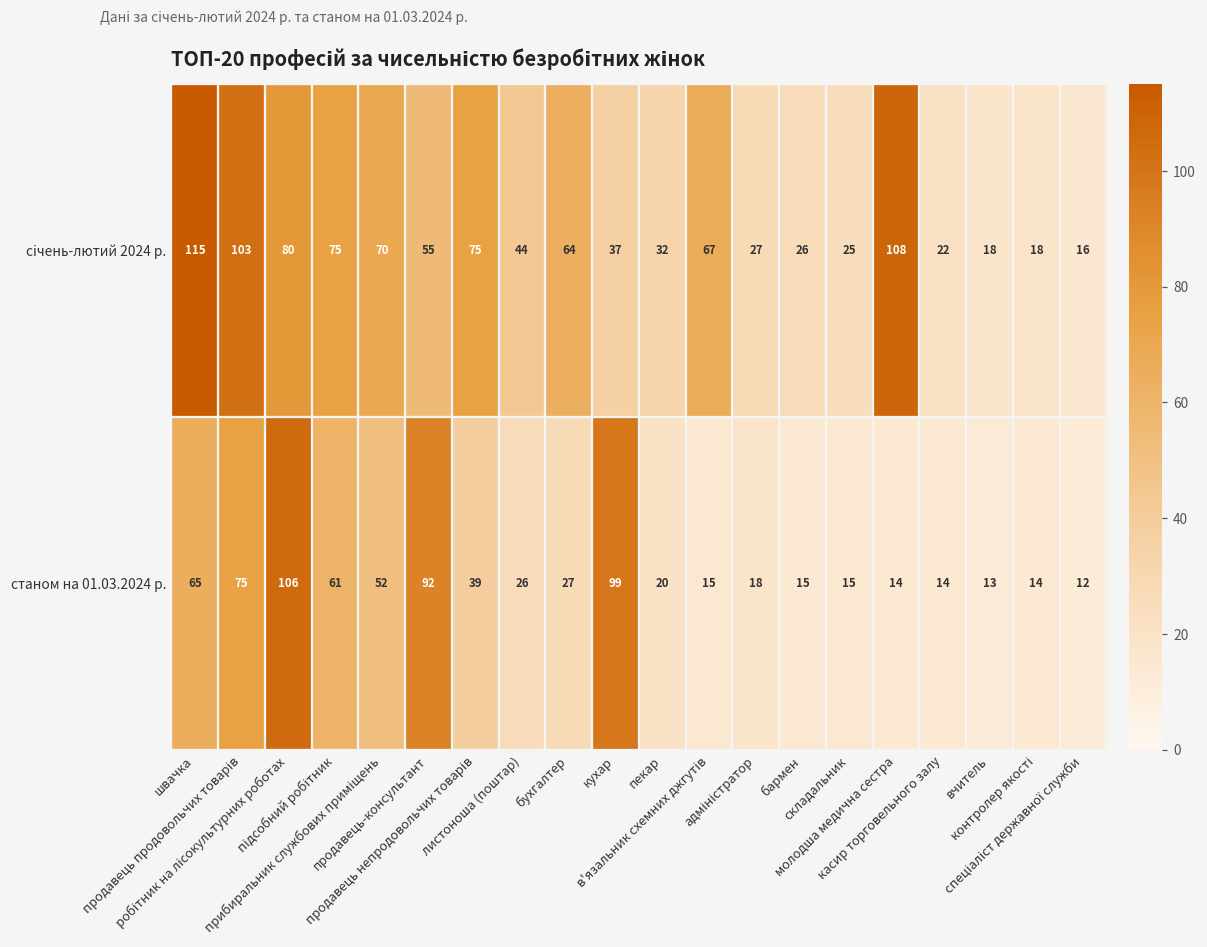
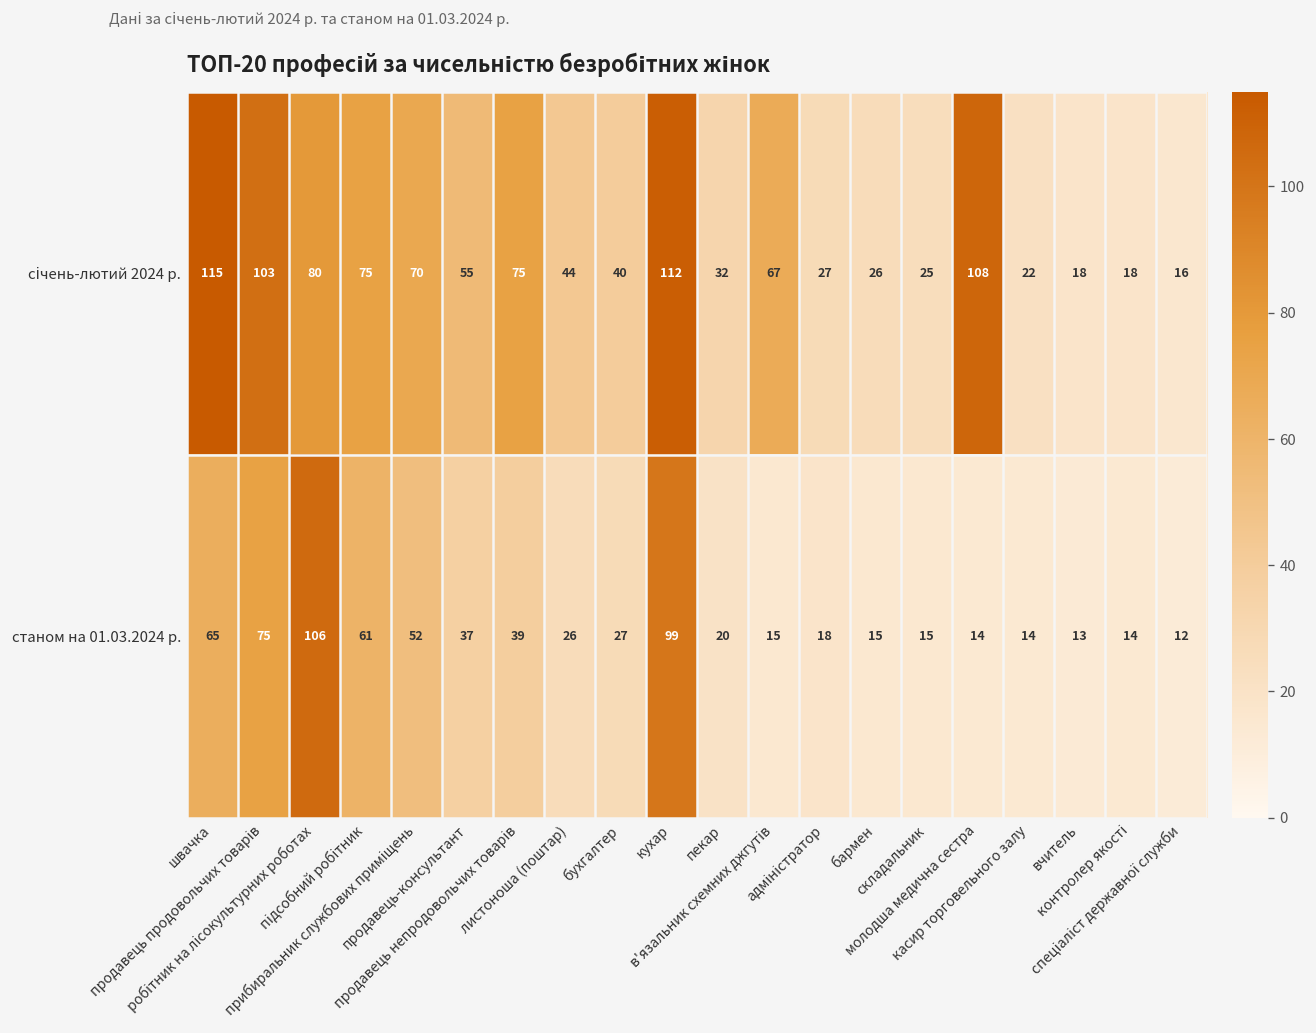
січень-лютий 2024 р., бухгалтер: 64 -> 40
січень-лютий 2024 р., кухар: 37 -> 112
станом на 01.03.2024 р., продавець-консультант: 92 -> 37
